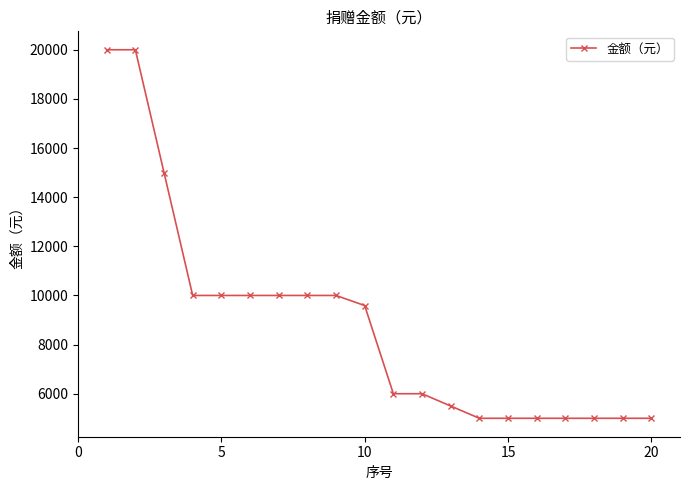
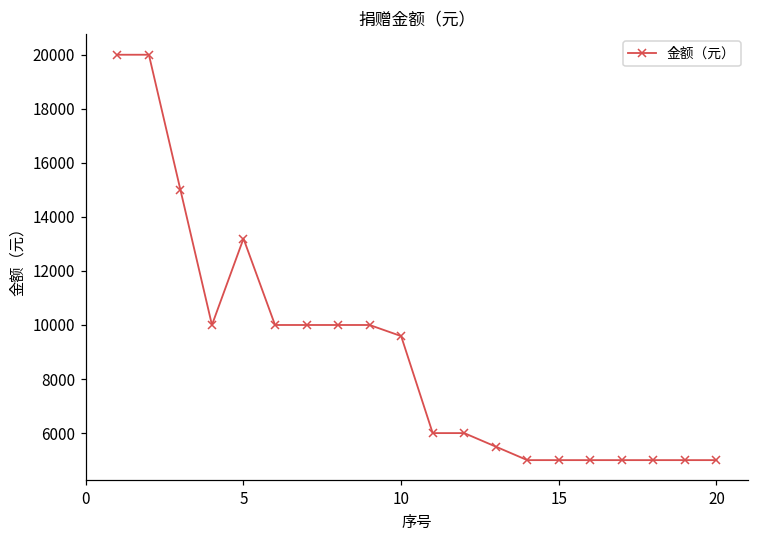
5: 10000 -> 13200
